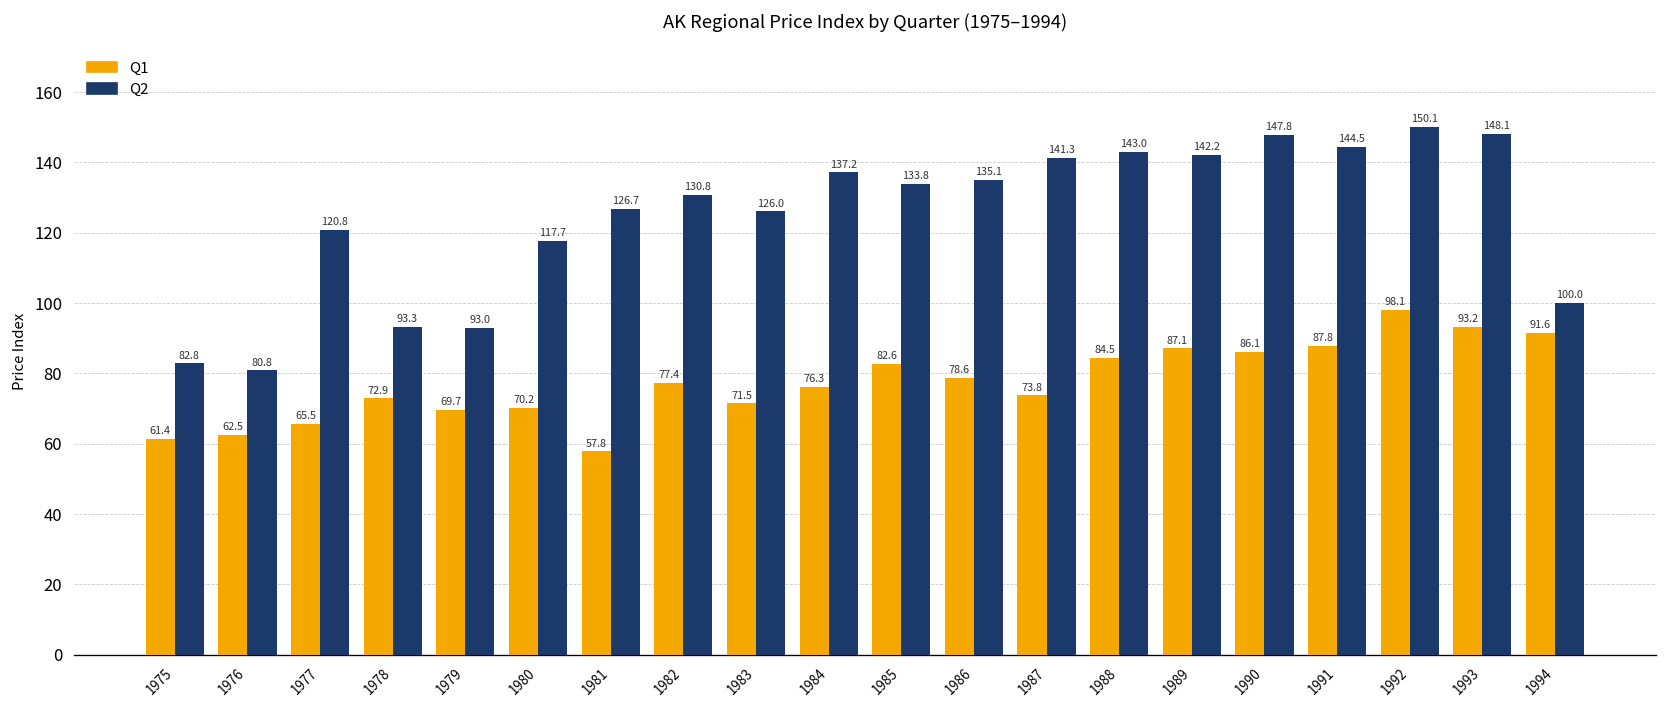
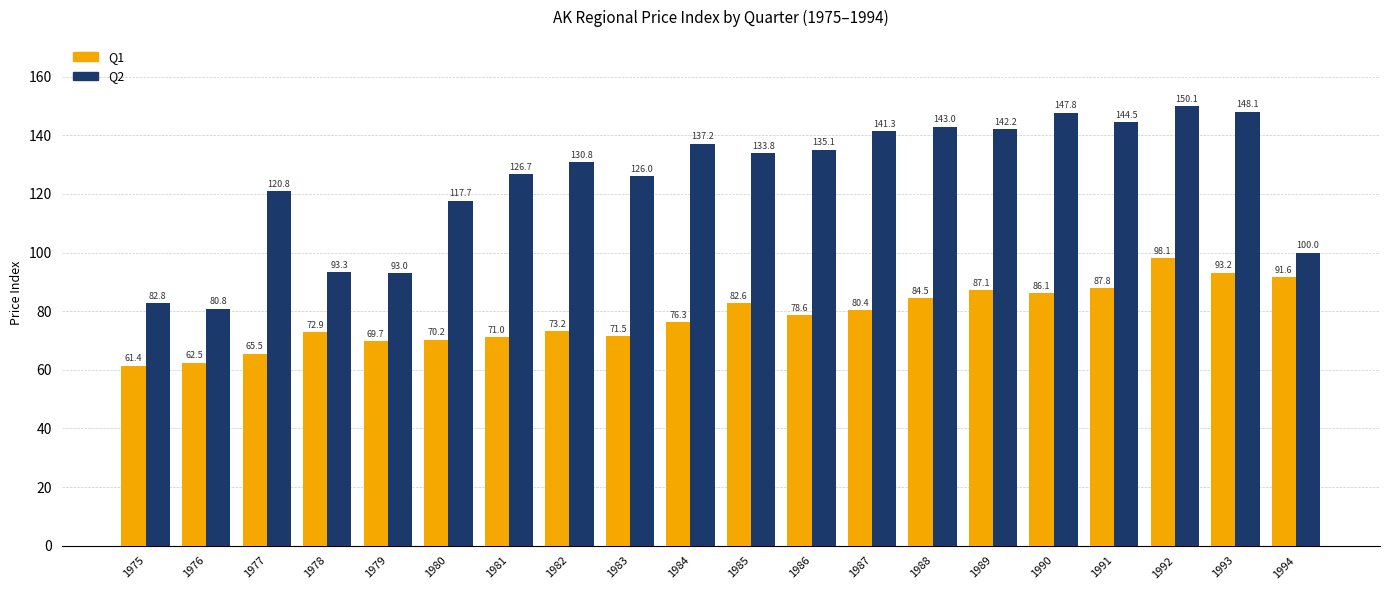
Q1, 1981: 57.8 -> 71.0
Q1, 1982: 77.4 -> 73.2
Q1, 1987: 73.8 -> 80.4
